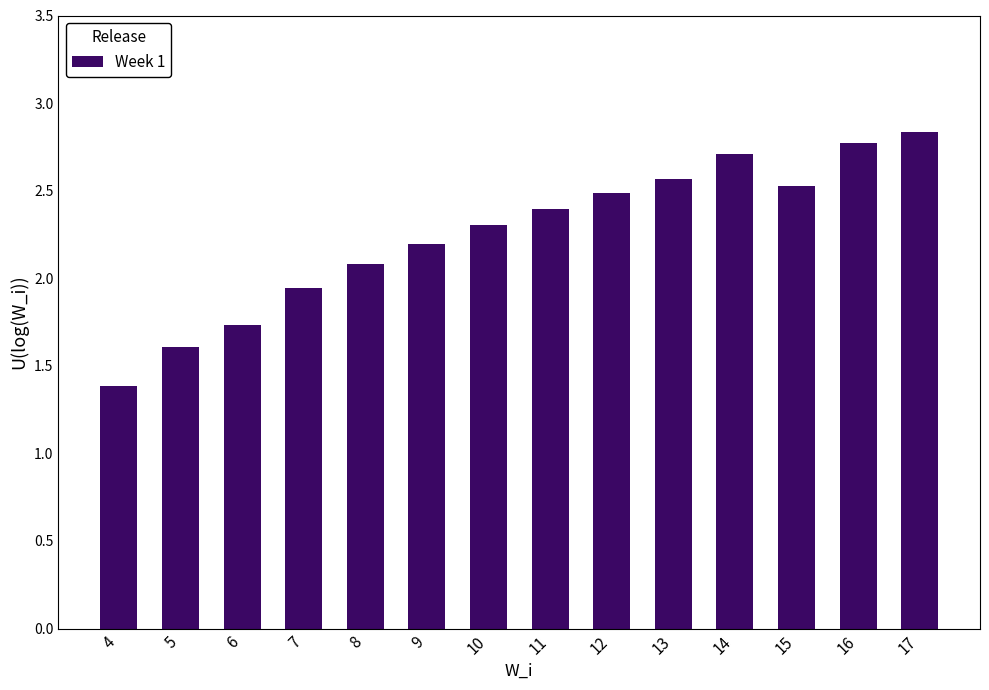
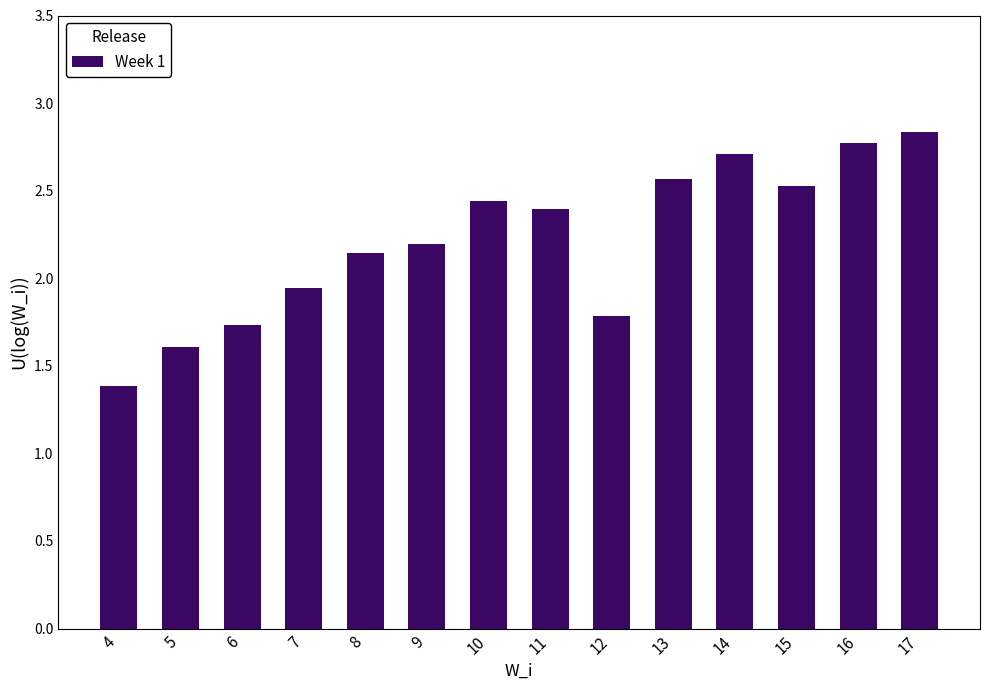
8: 2.08 -> 2.14
10: 2.30 -> 2.44
12: 2.48 -> 1.78
